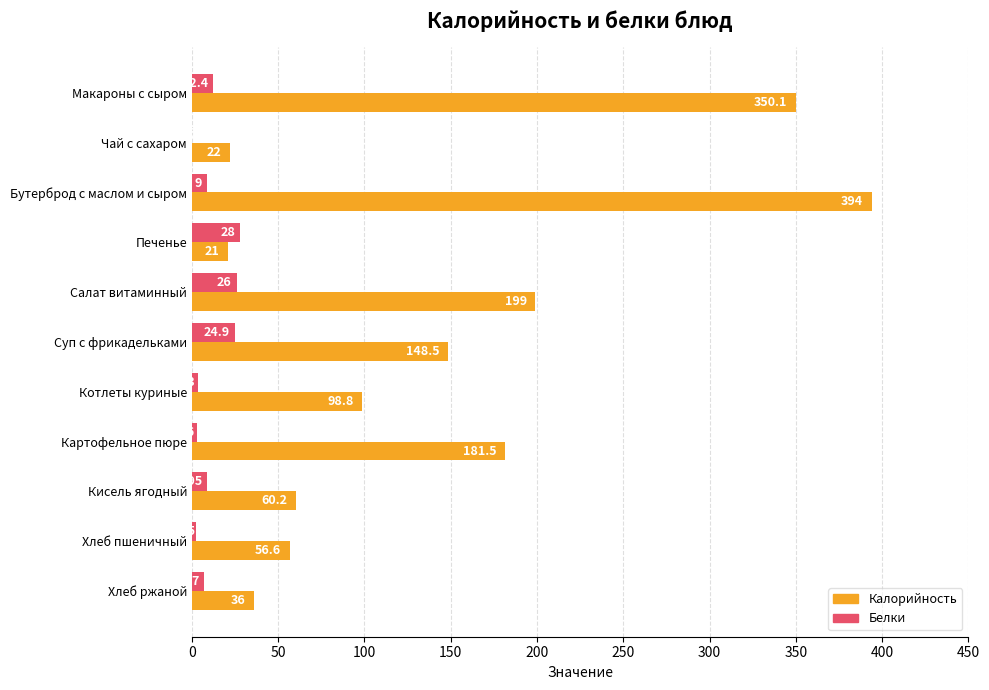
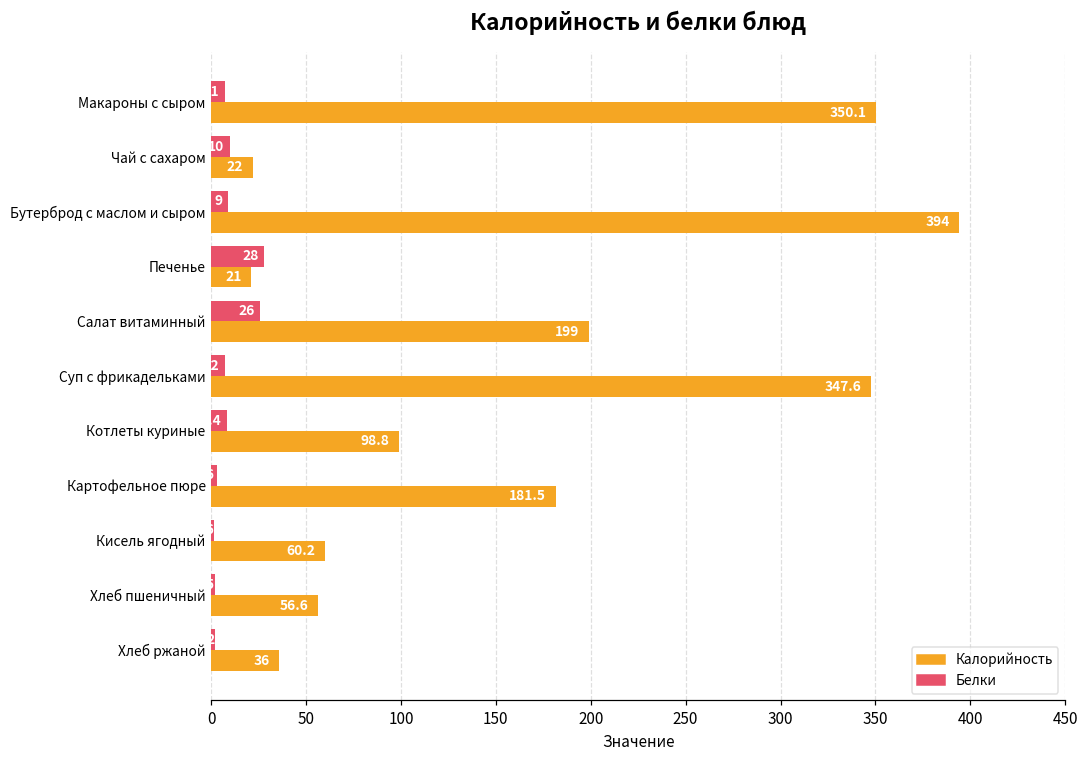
Белки, Макароны с сыром: 12 -> 7
Белки, Чай с сахаром: 0 -> 10
Белки, Суп с фрикадельками: 25 -> 7
Калорийность, Суп с фрикадельками: 148.5 -> 347.6
Белки, Котлеты куриные: 3 -> 8
Белки, Кисель ягодный: 9 -> 1
Белки, Хлеб ржаной: 7 -> 2
